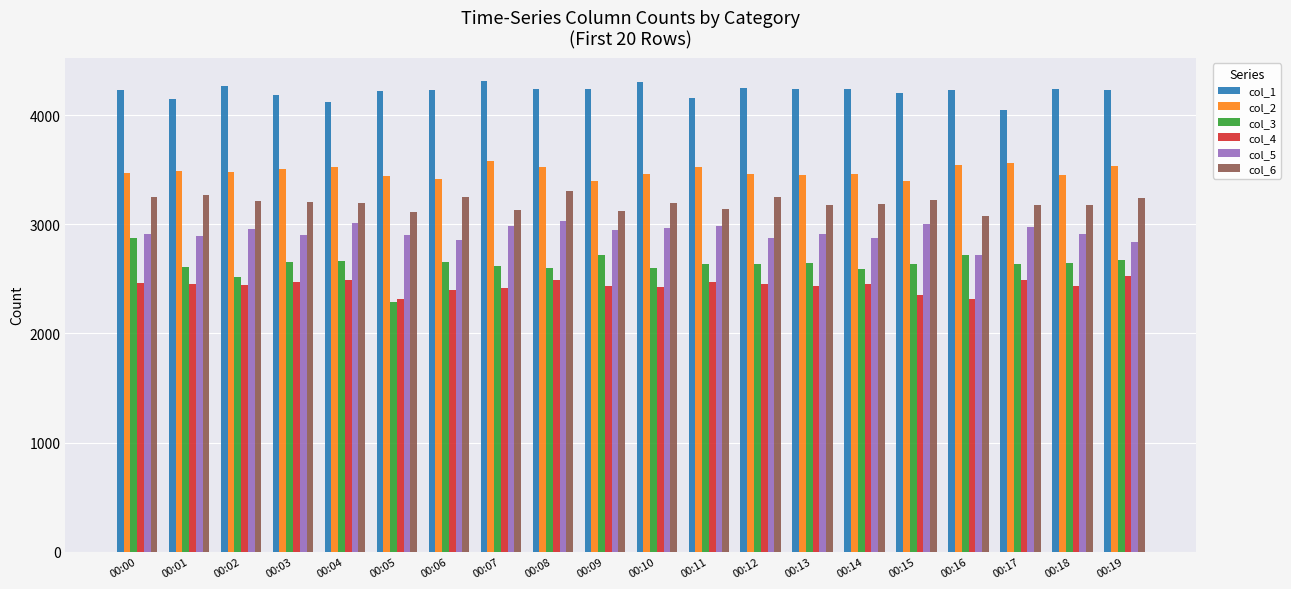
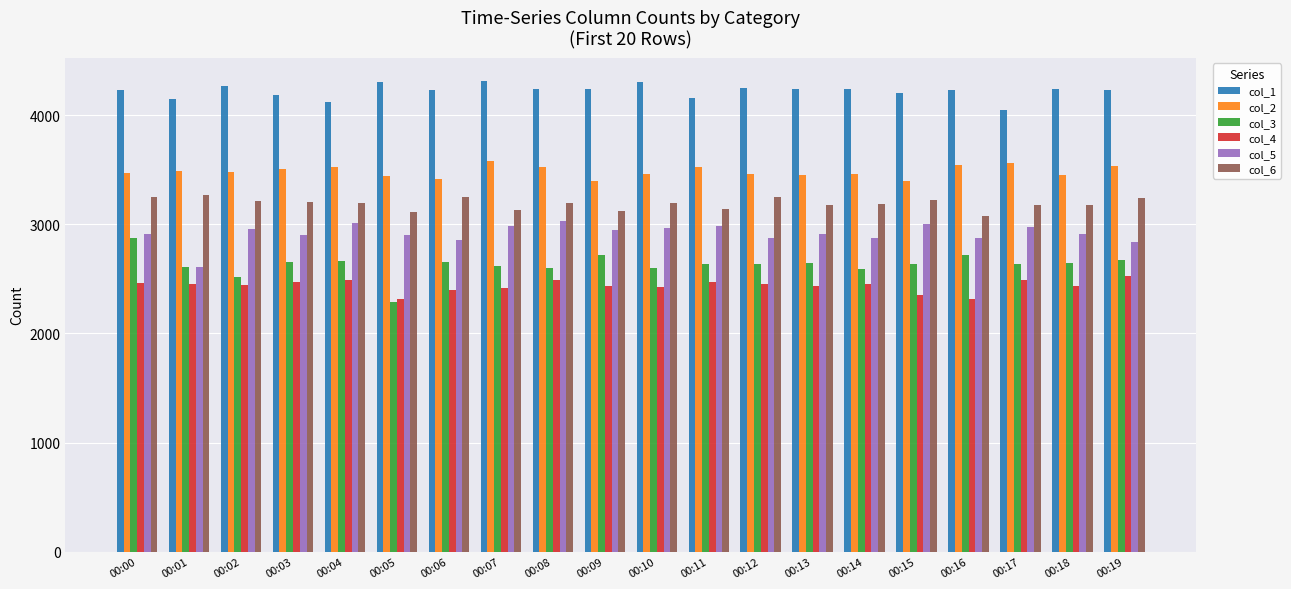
col_5, 00:01: 2900 -> 2610
col_1, 00:05: 4220 -> 4300
col_6, 00:08: 3310 -> 3200
col_5, 00:16: 2720 -> 2880
